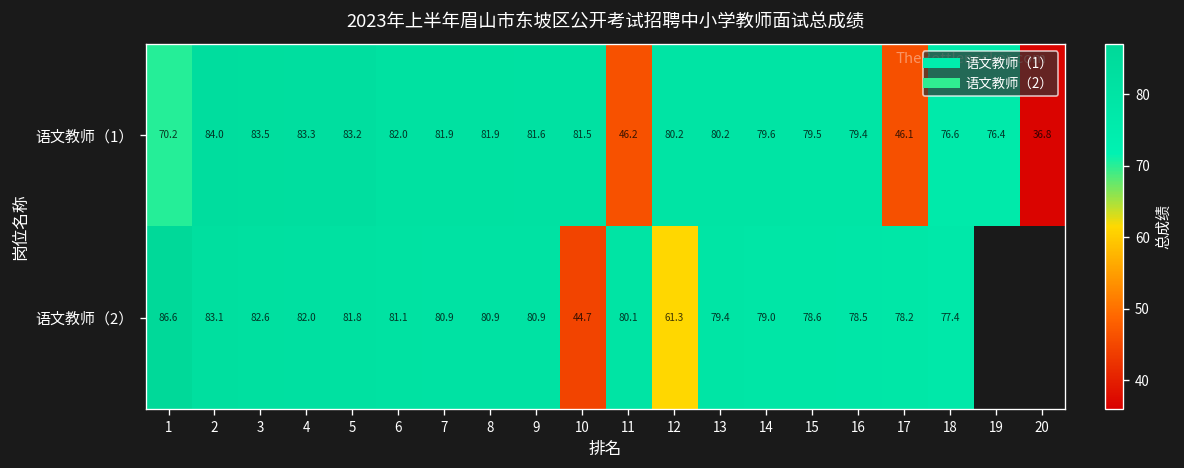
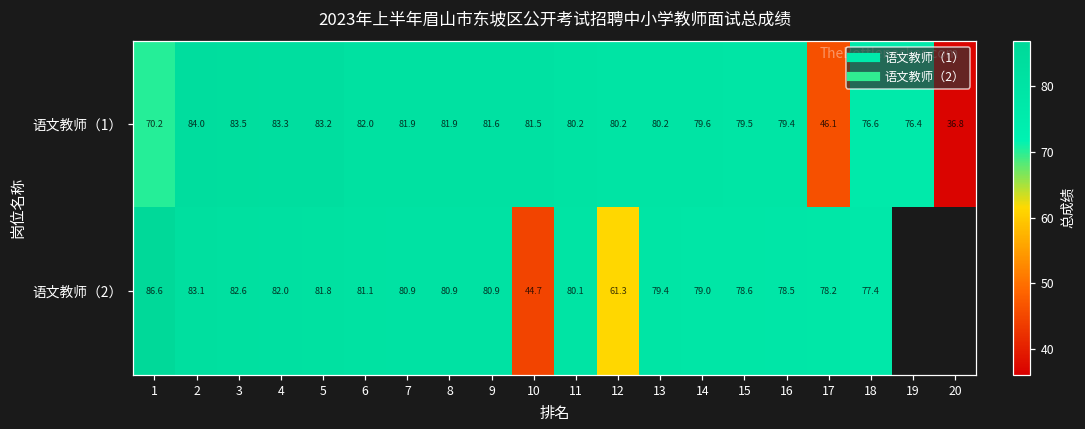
语文教师（1）, 11: 46.2 -> 80.2
